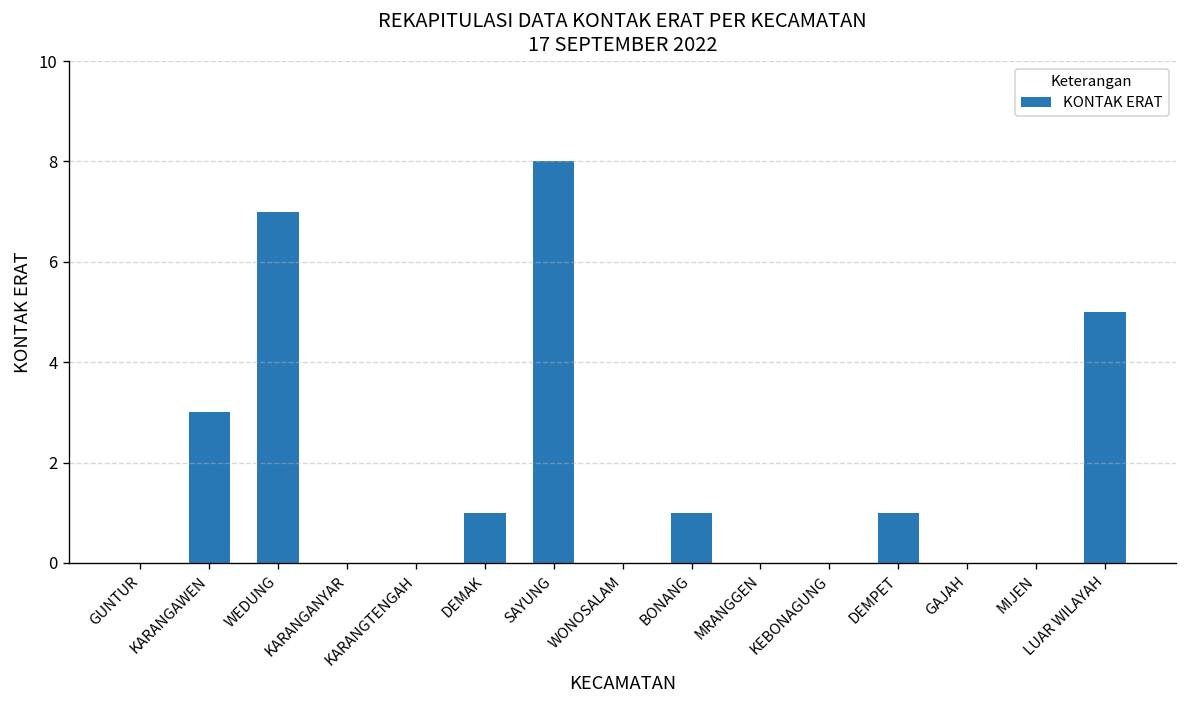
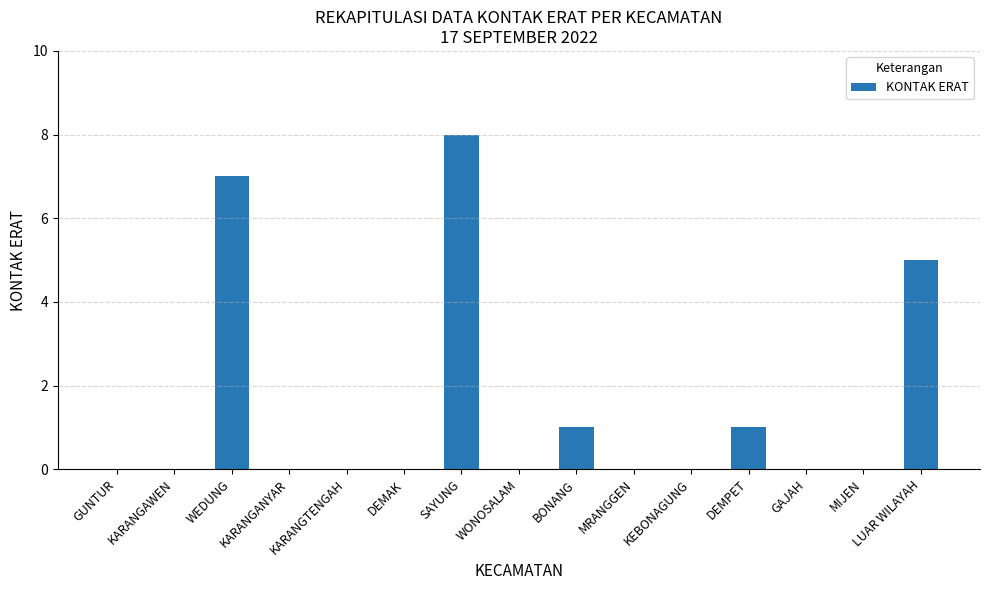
KARANGAWEN: 3 -> 0
DEMAK: 1 -> 0
